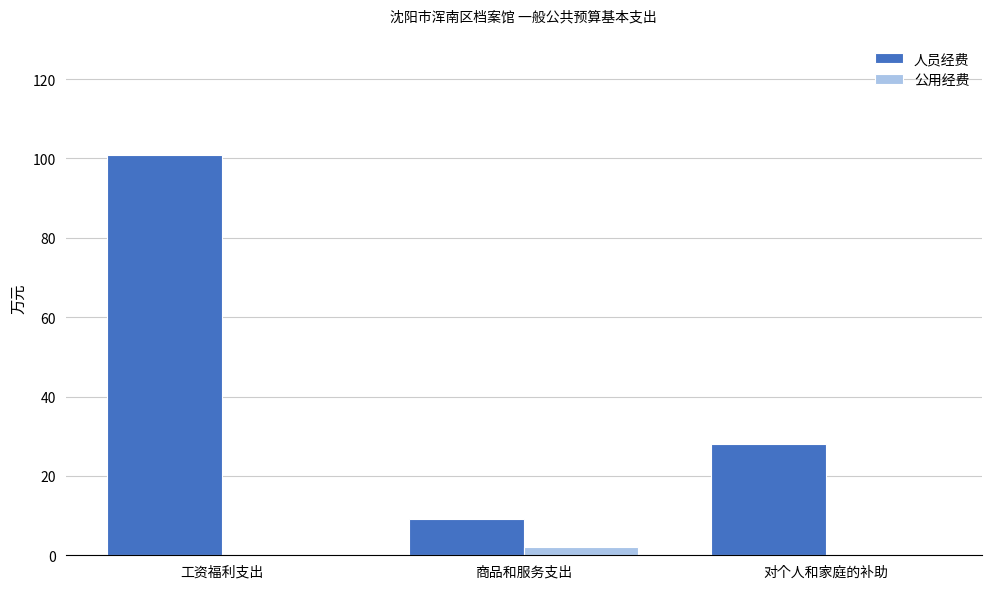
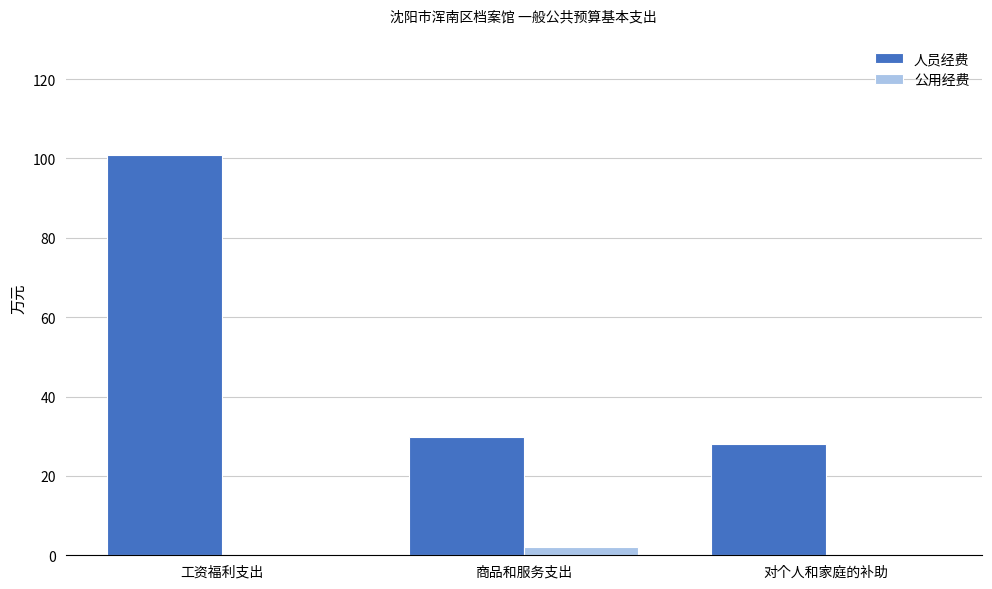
人员经费, 商品和服务支出: 9 -> 30
